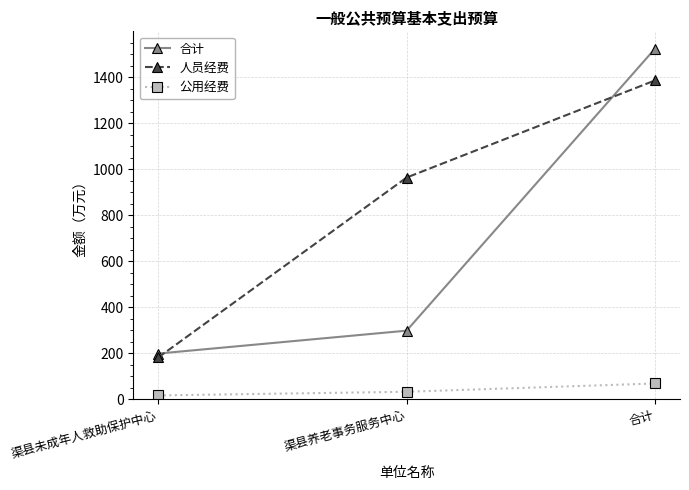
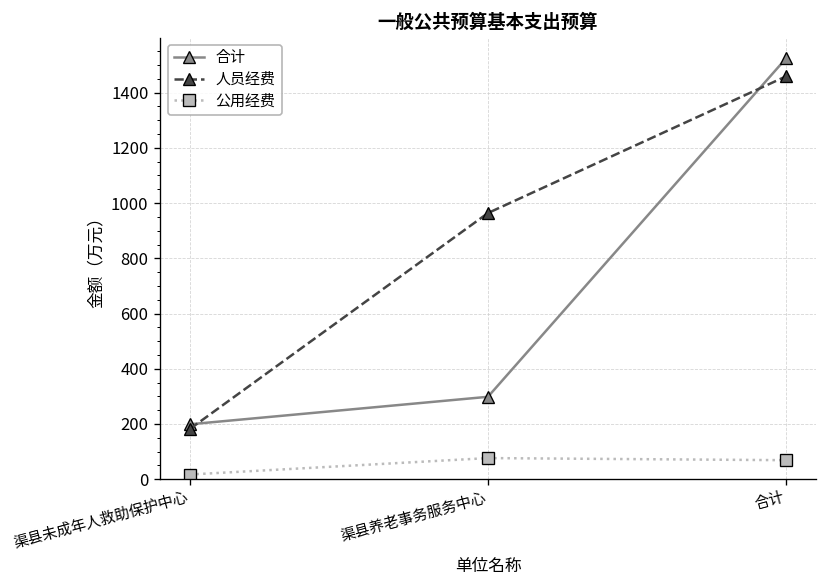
公用经费, 渠县养老事务服务中心: 30 -> 80
人员经费, 合计: 1390 -> 1460
